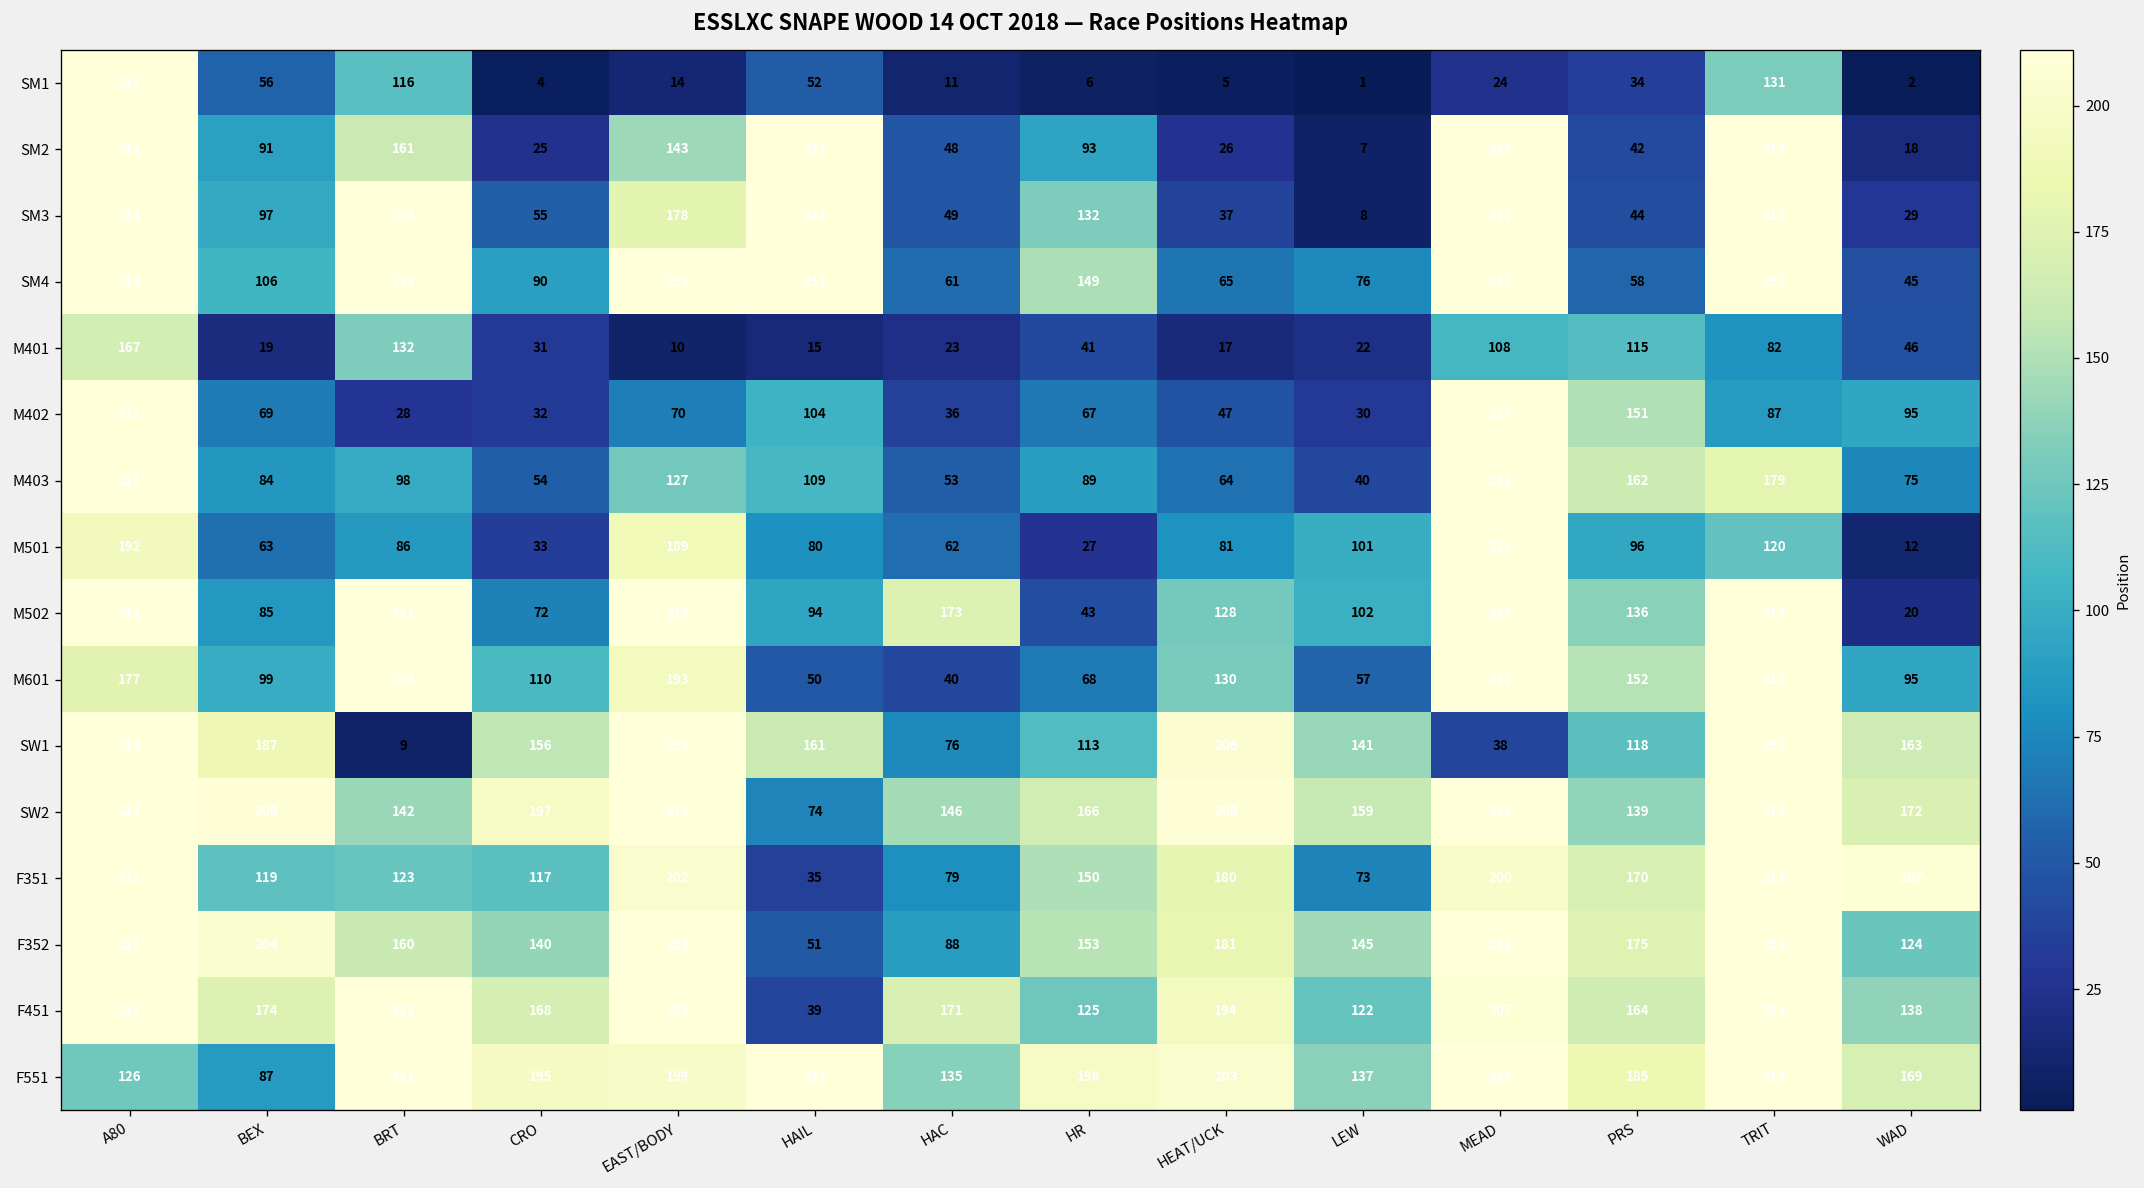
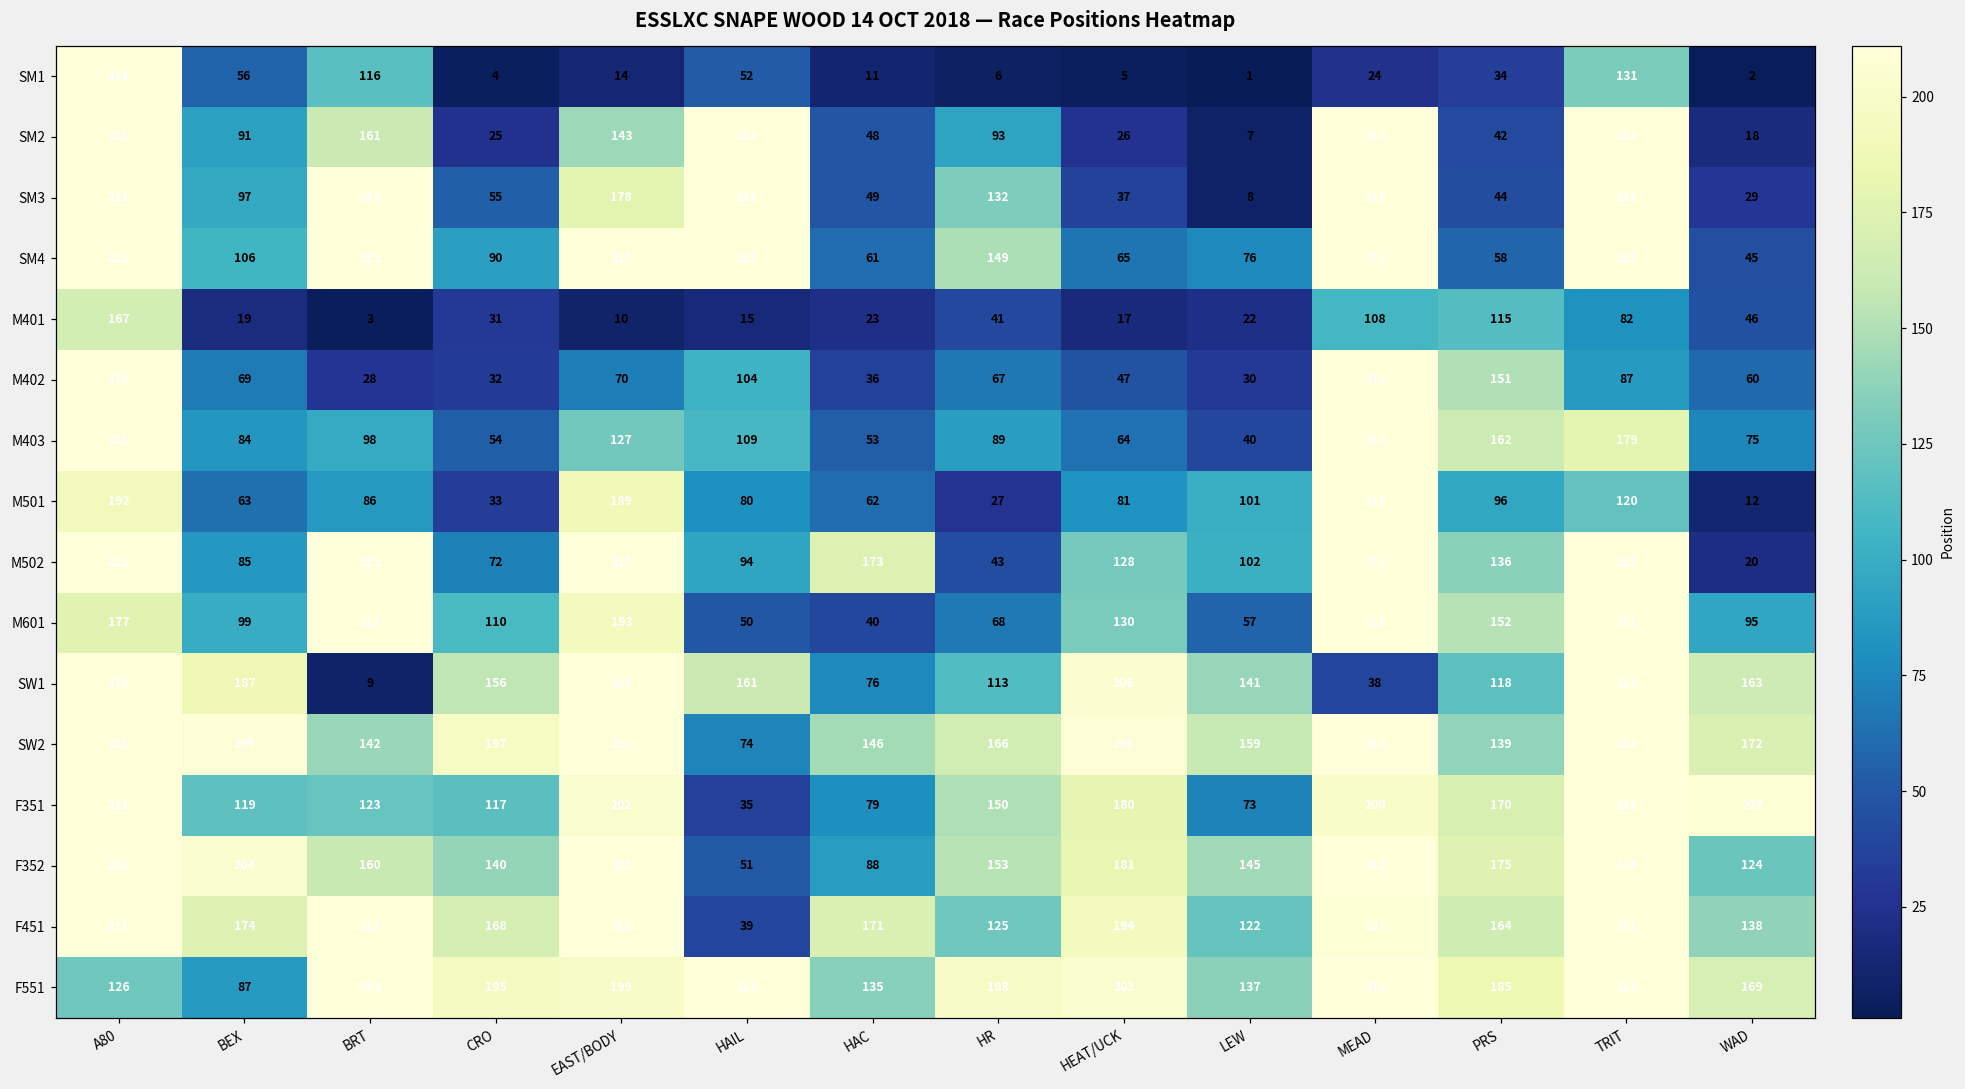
M401, BRT: 132 -> 3
M402, WAD: 95 -> 60
